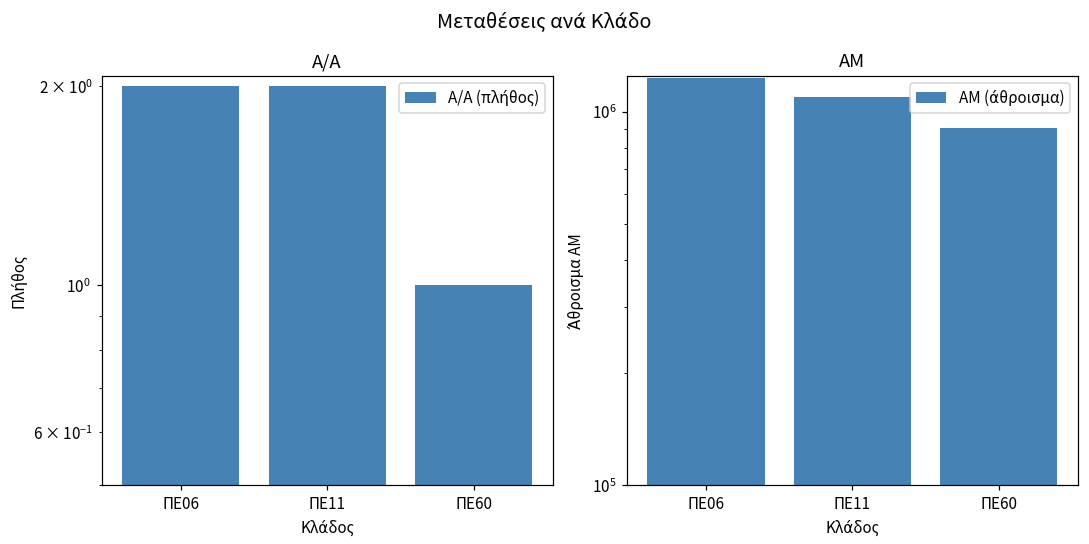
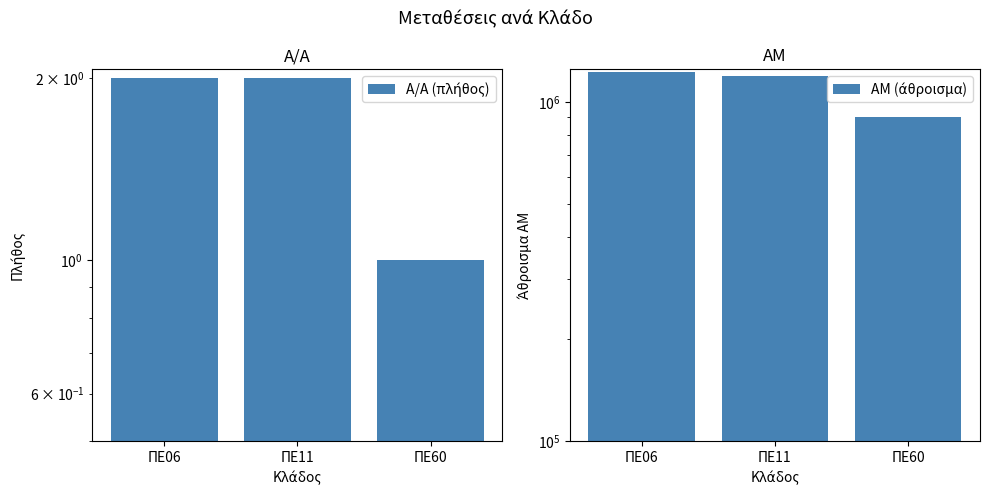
ΑΜ, ΠΕ11: 1100000 -> 1190000
